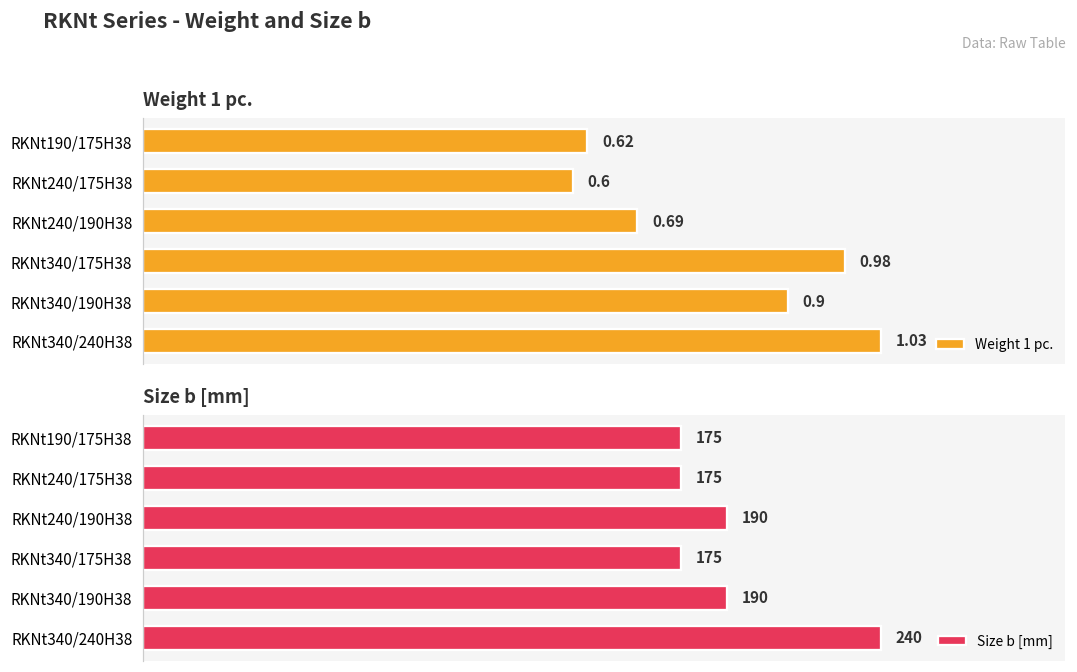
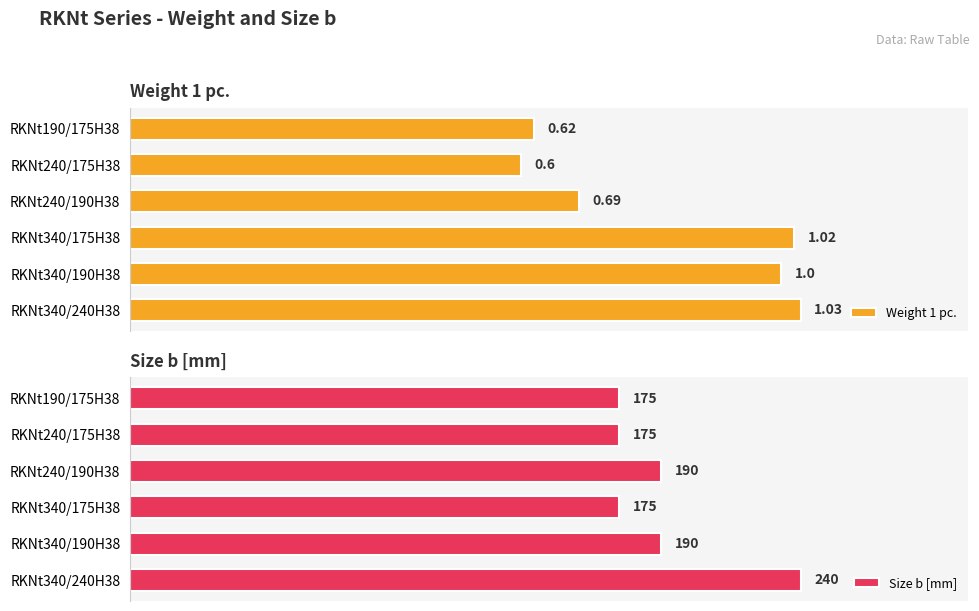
Weight 1 pc., RKNt340/175H38: 0.98 -> 1.02
Weight 1 pc., RKNt340/190H38: 0.9 -> 1.0
